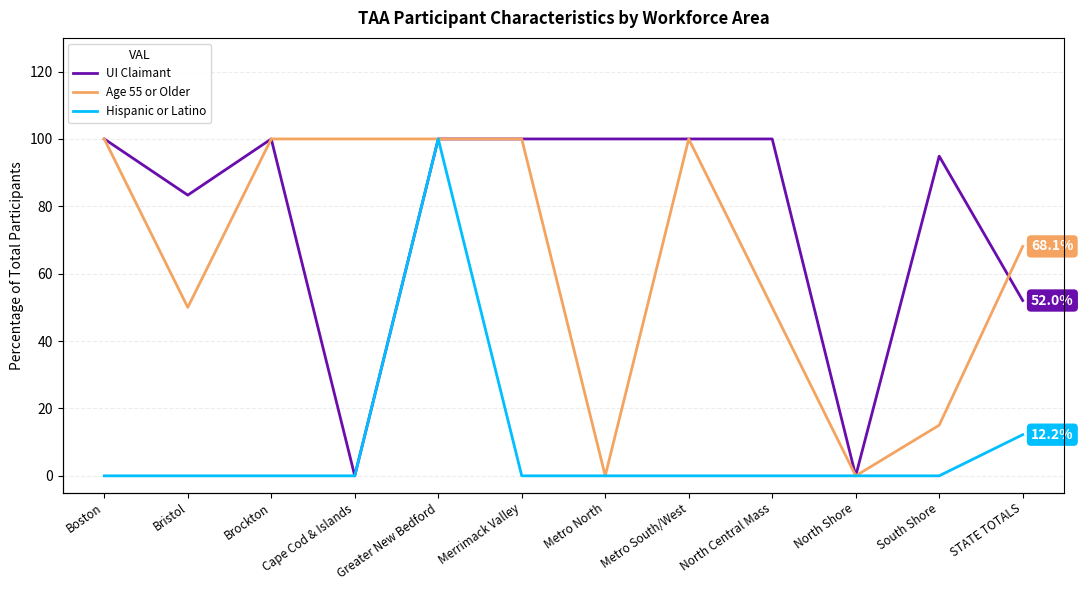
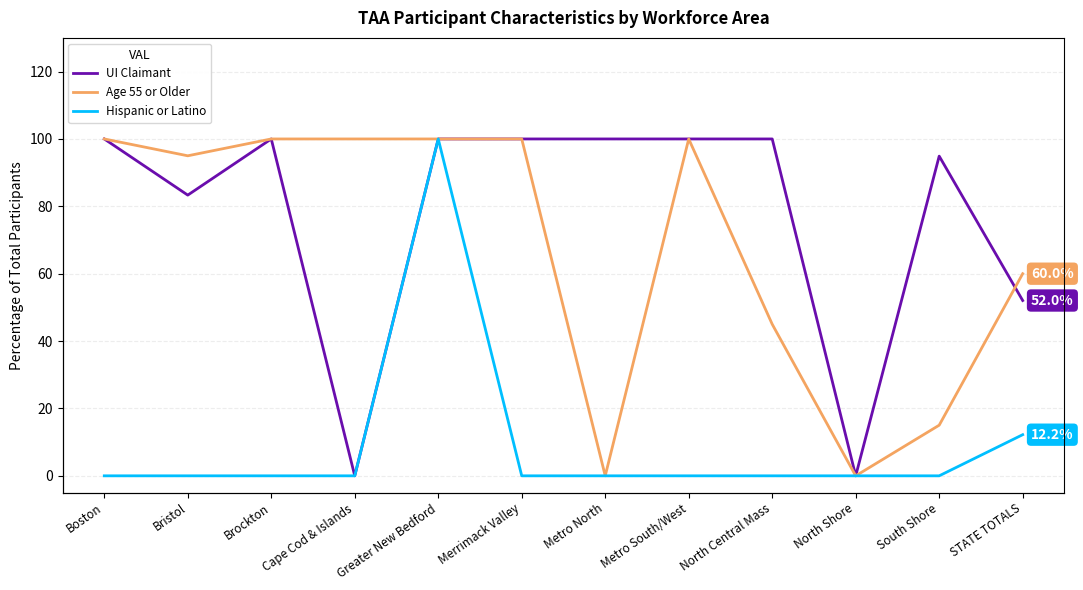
Age 55 or Older, Bristol: 50 -> 95
Age 55 or Older, North Central Mass: 50 -> 45
Age 55 or Older, STATE TOTALS: 68.1% -> 60.0%
